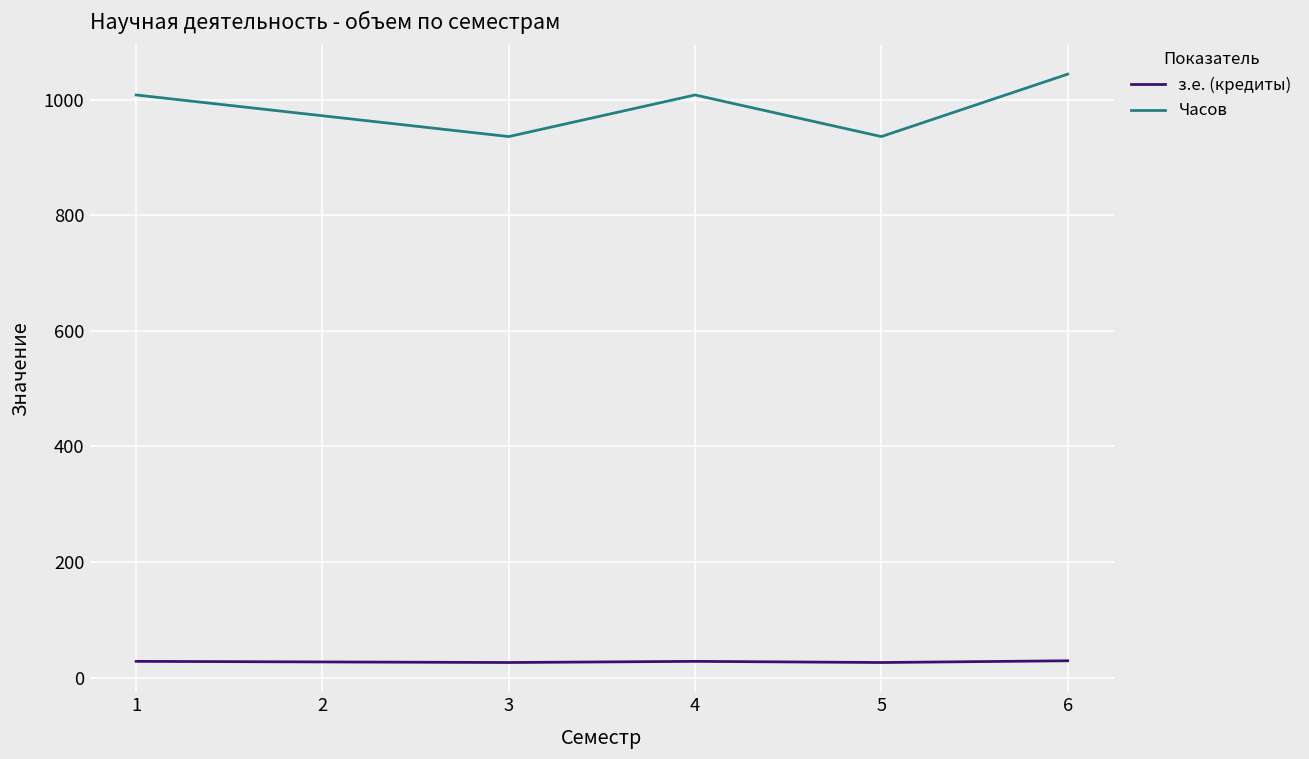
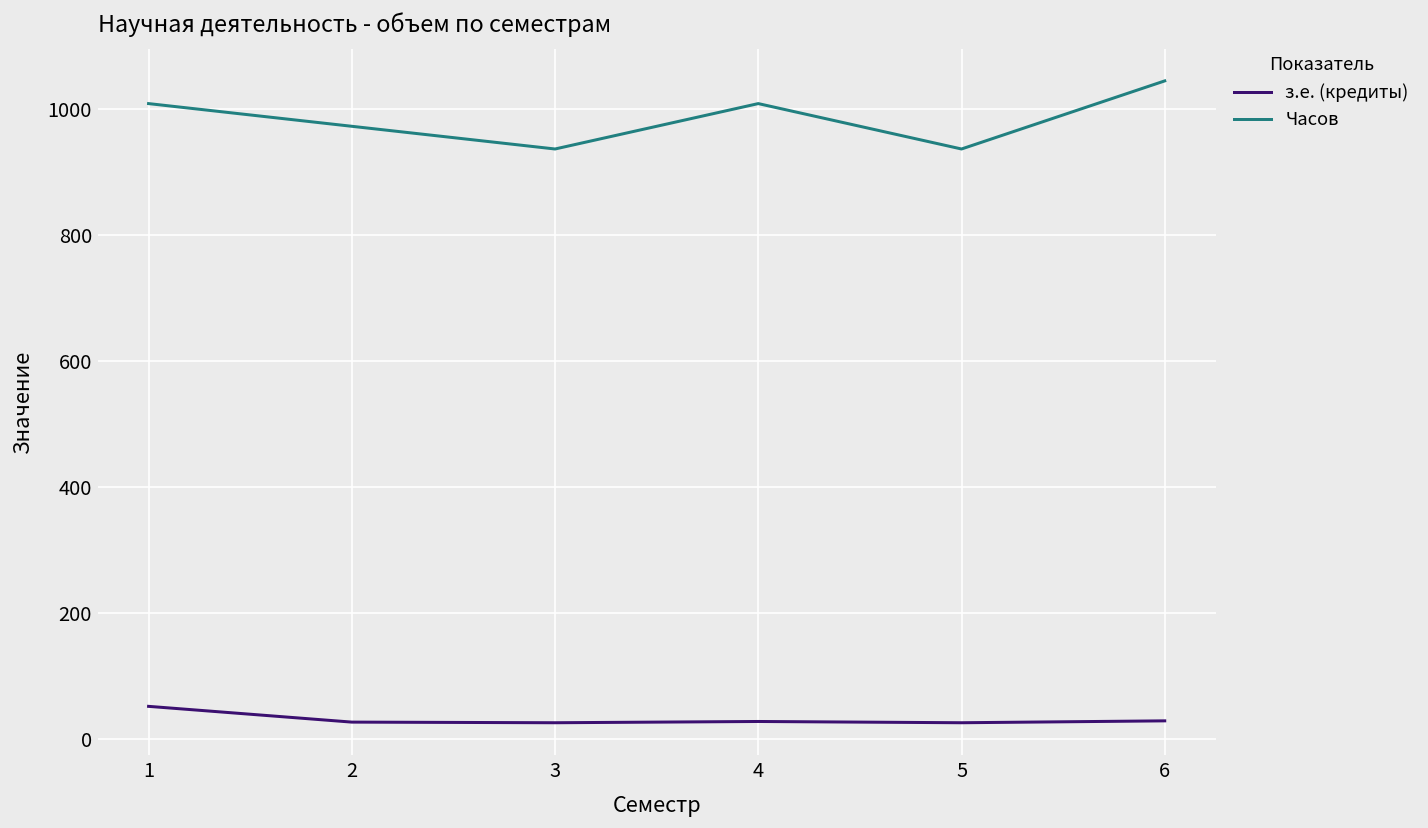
з.е. (кредиты), 1: 30 -> 50
